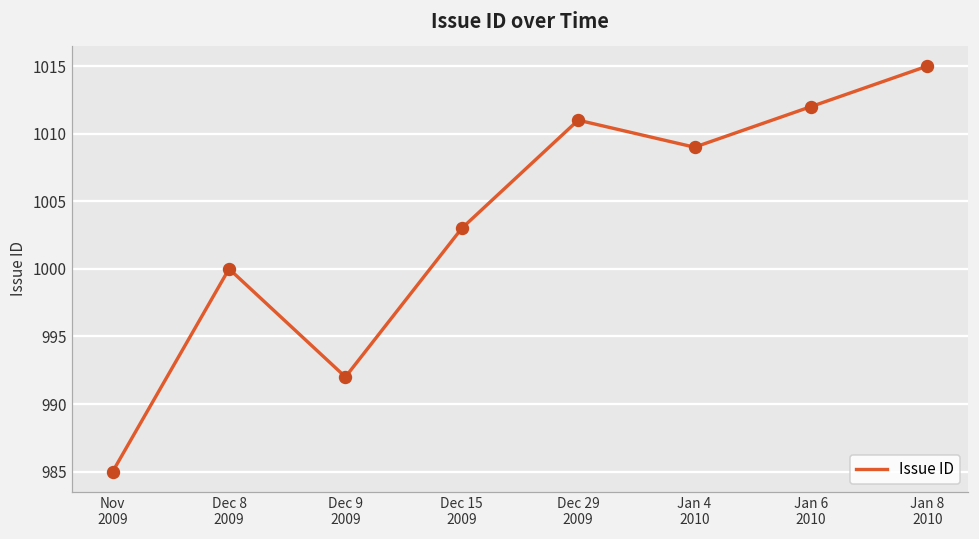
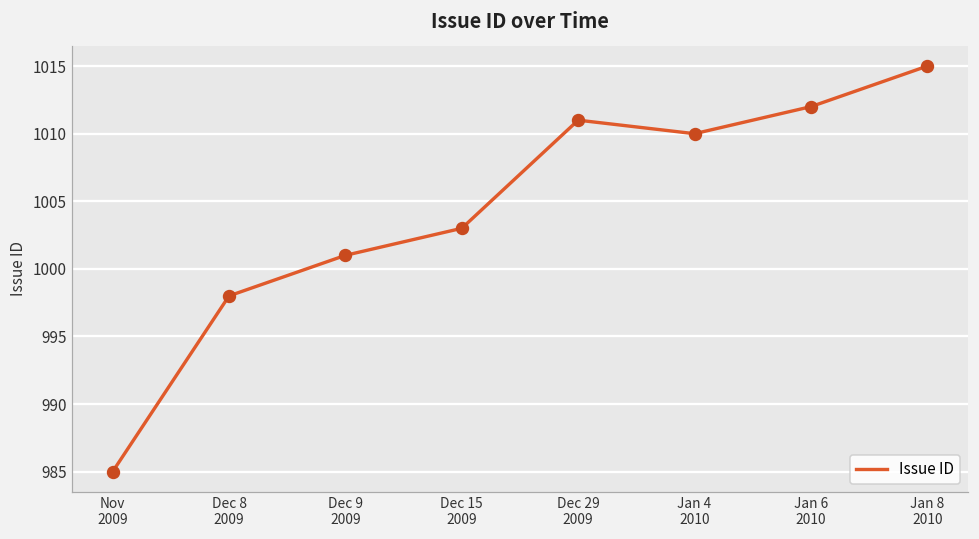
Dec 8 2009: 1000 -> 998
Dec 9 2009: 992 -> 1001
Jan 4 2010: 1009 -> 1010
